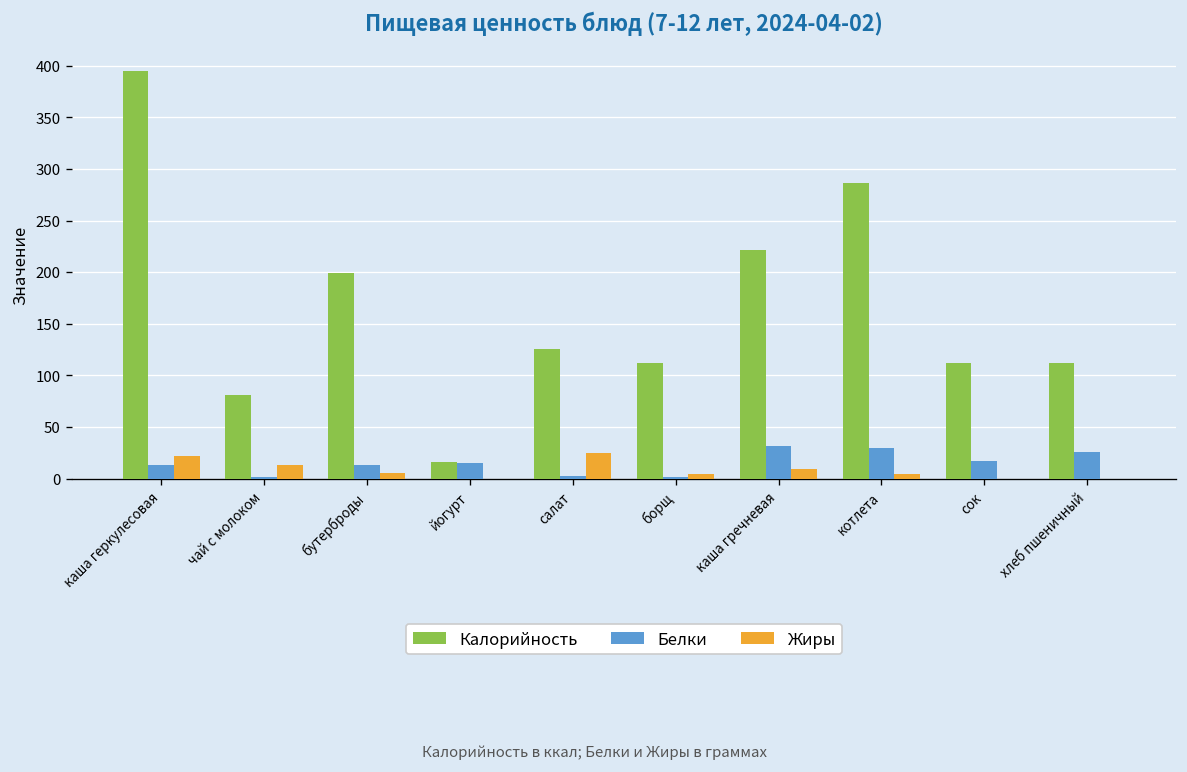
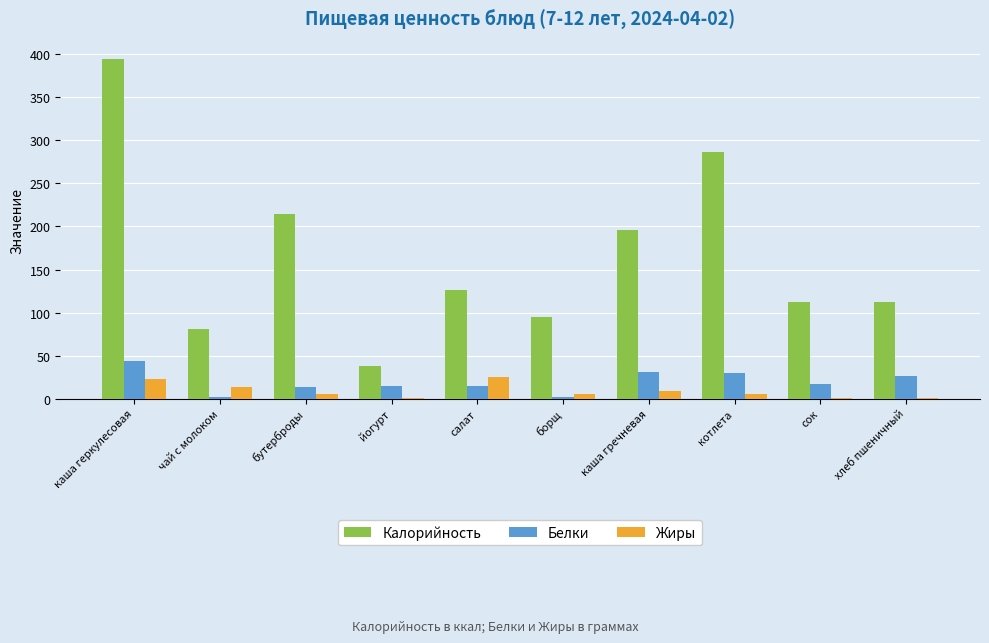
Белки, каша геркулесовая: 10 -> 40
Калорийность, бутерброды: 200 -> 210
Калорийность, йогурт: 20 -> 40
Белки, салат: 0 -> 10
Калорийность, борщ: 110 -> 100
Калорийность, каша гречневая: 220 -> 200
